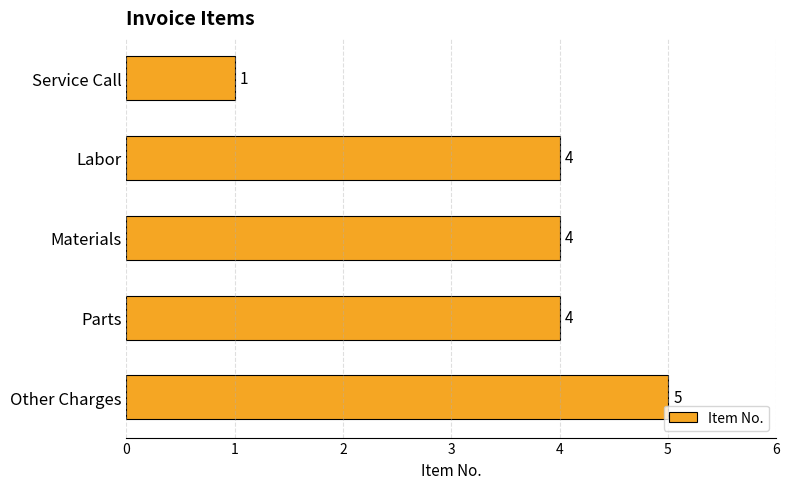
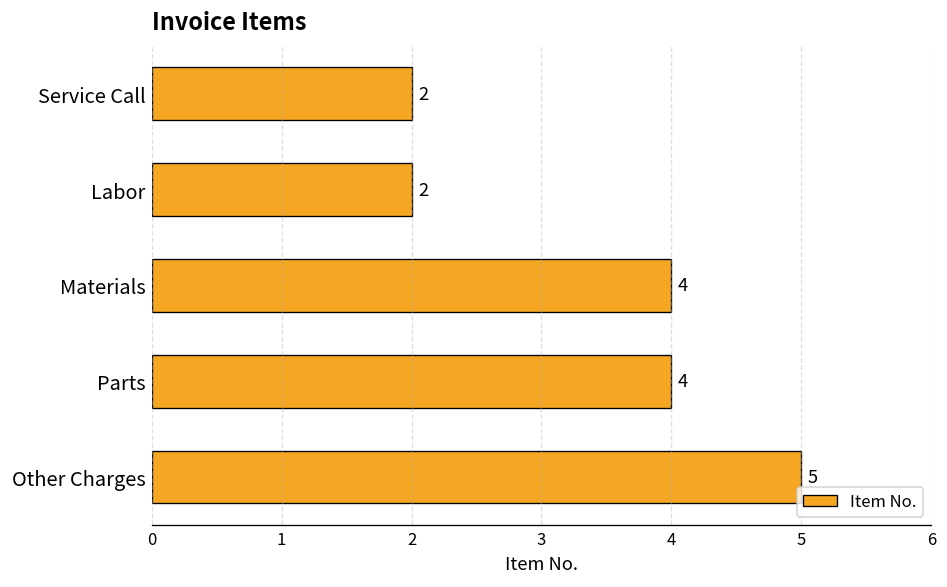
Service Call: 1 -> 2
Labor: 4 -> 2
